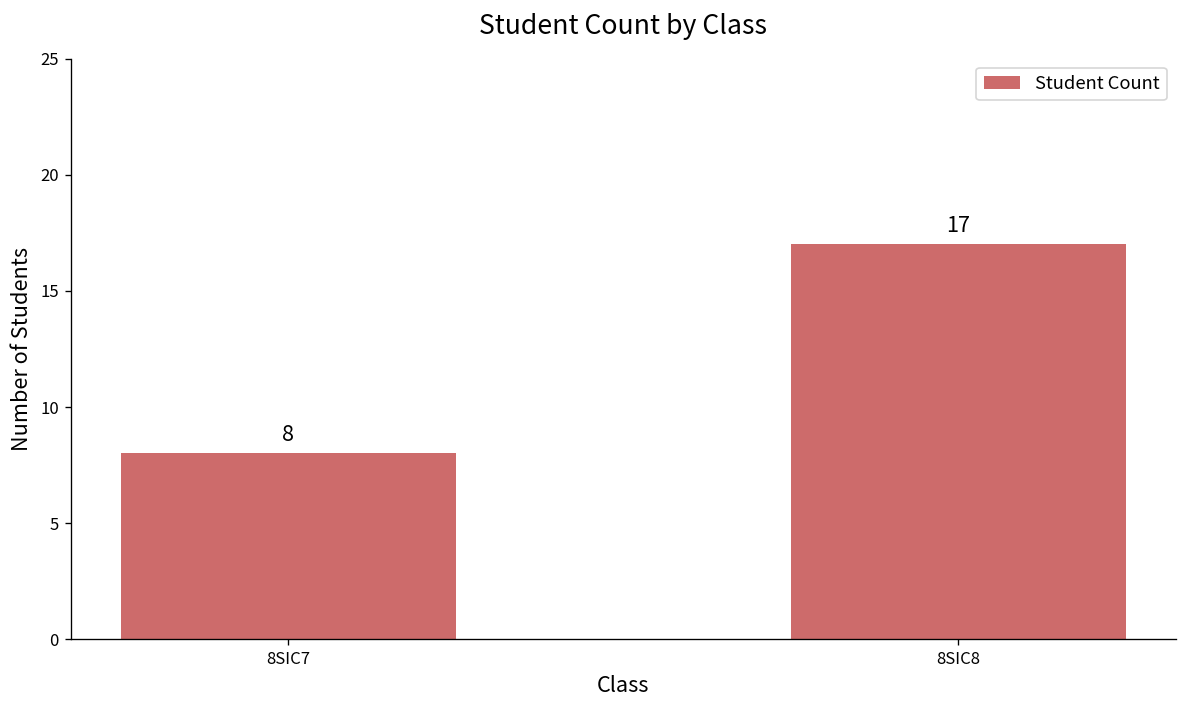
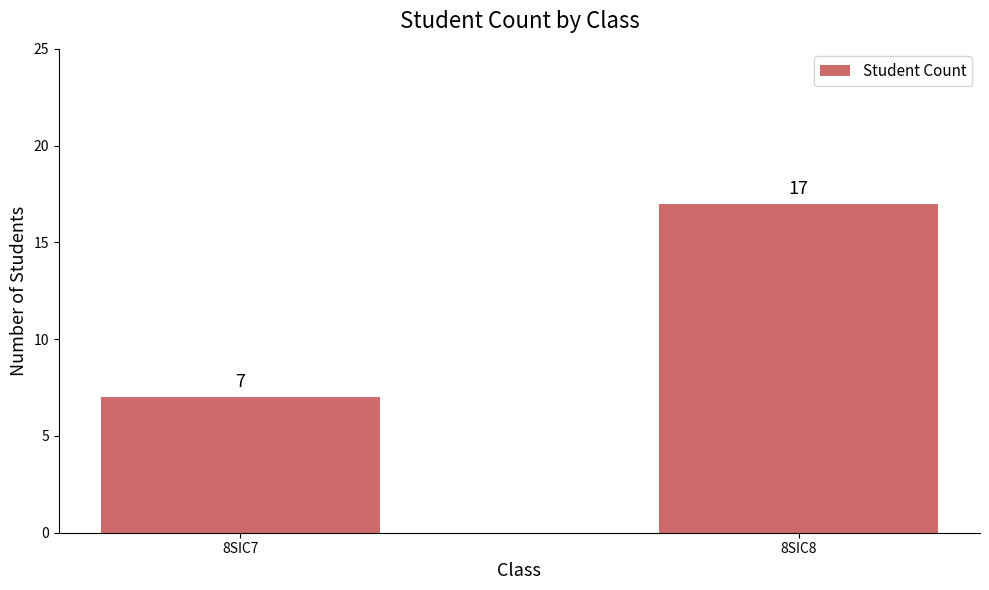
8SIC7: 8 -> 7
